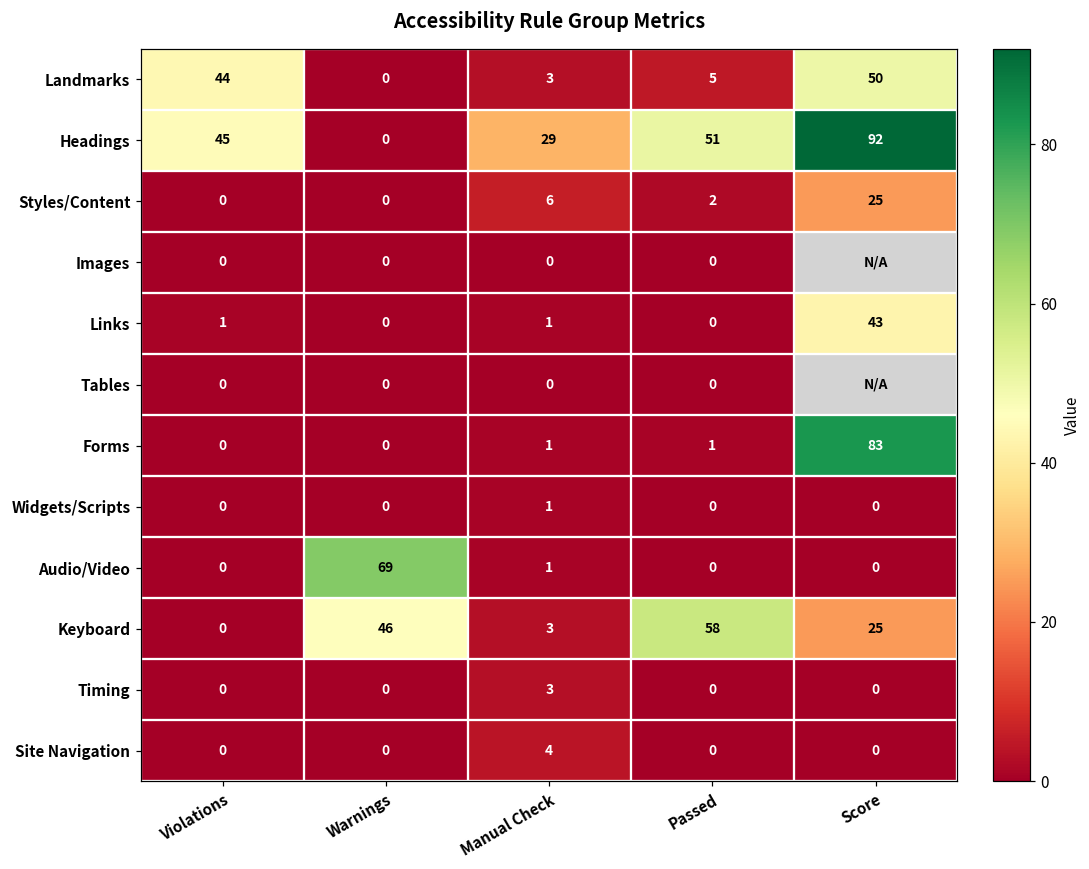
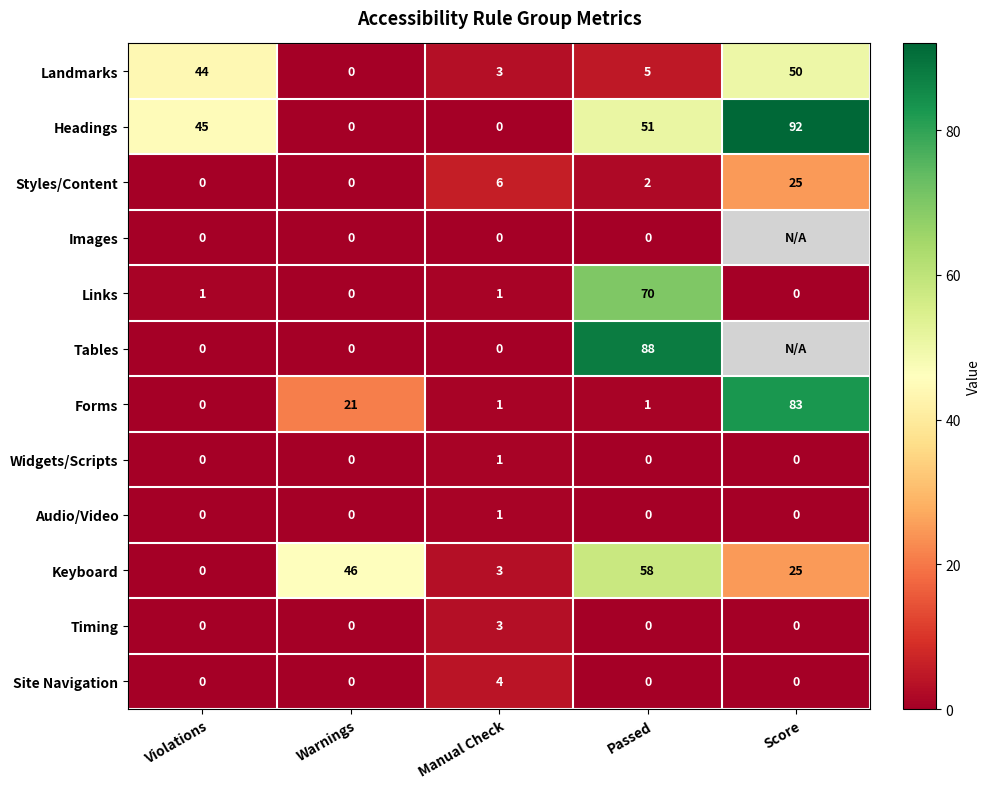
Headings, Manual Check: 29 -> 0
Links, Passed: 0 -> 70
Links, Score: 43 -> 0
Tables, Passed: 0 -> 88
Forms, Warnings: 0 -> 21
Audio/Video, Warnings: 69 -> 0
